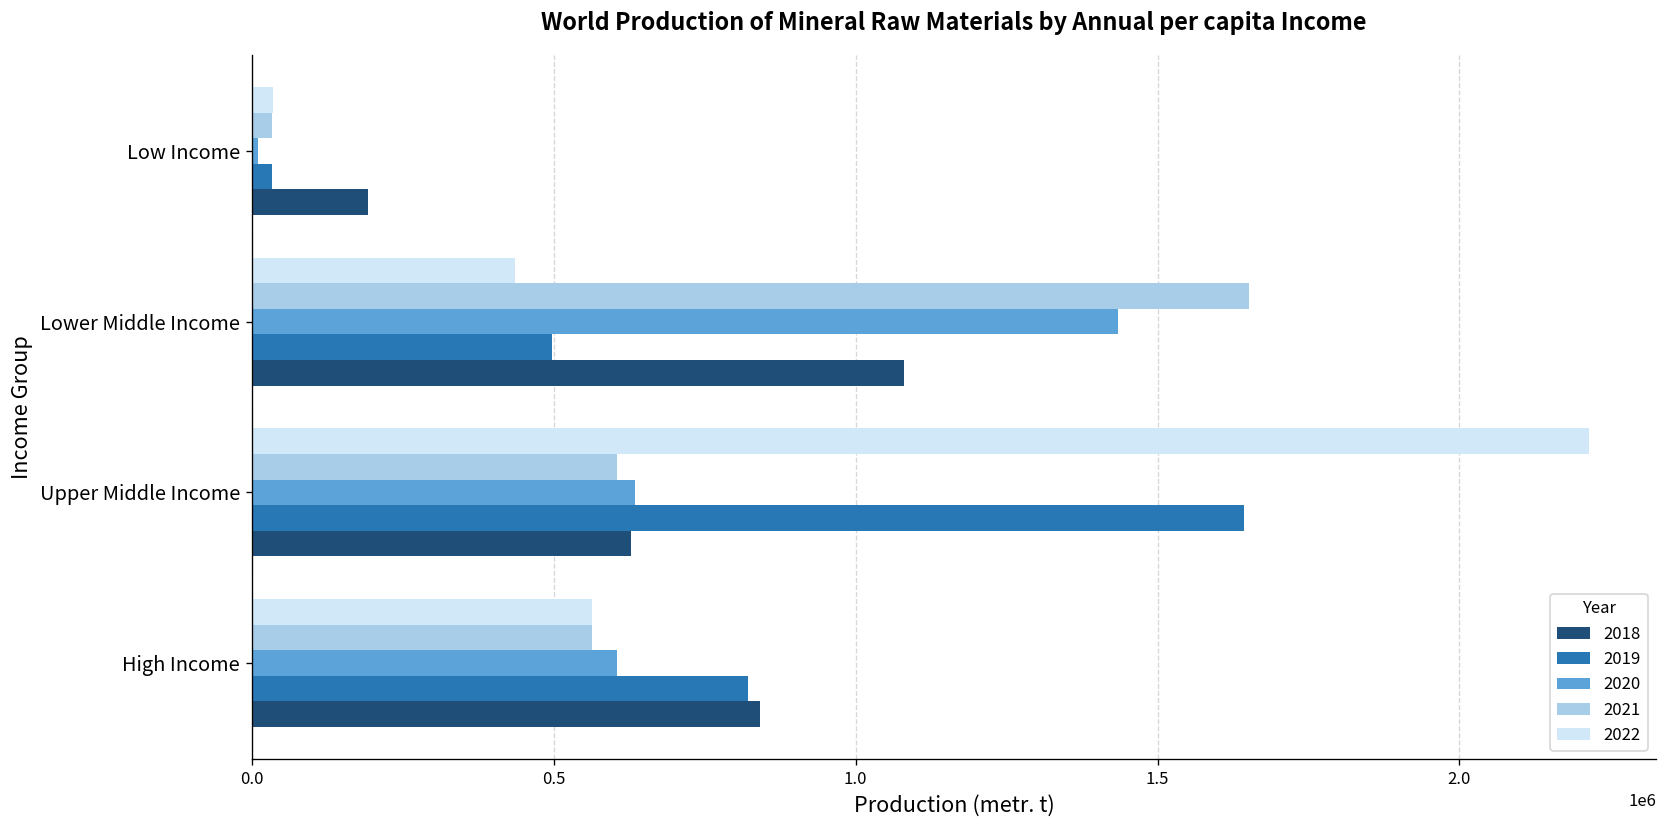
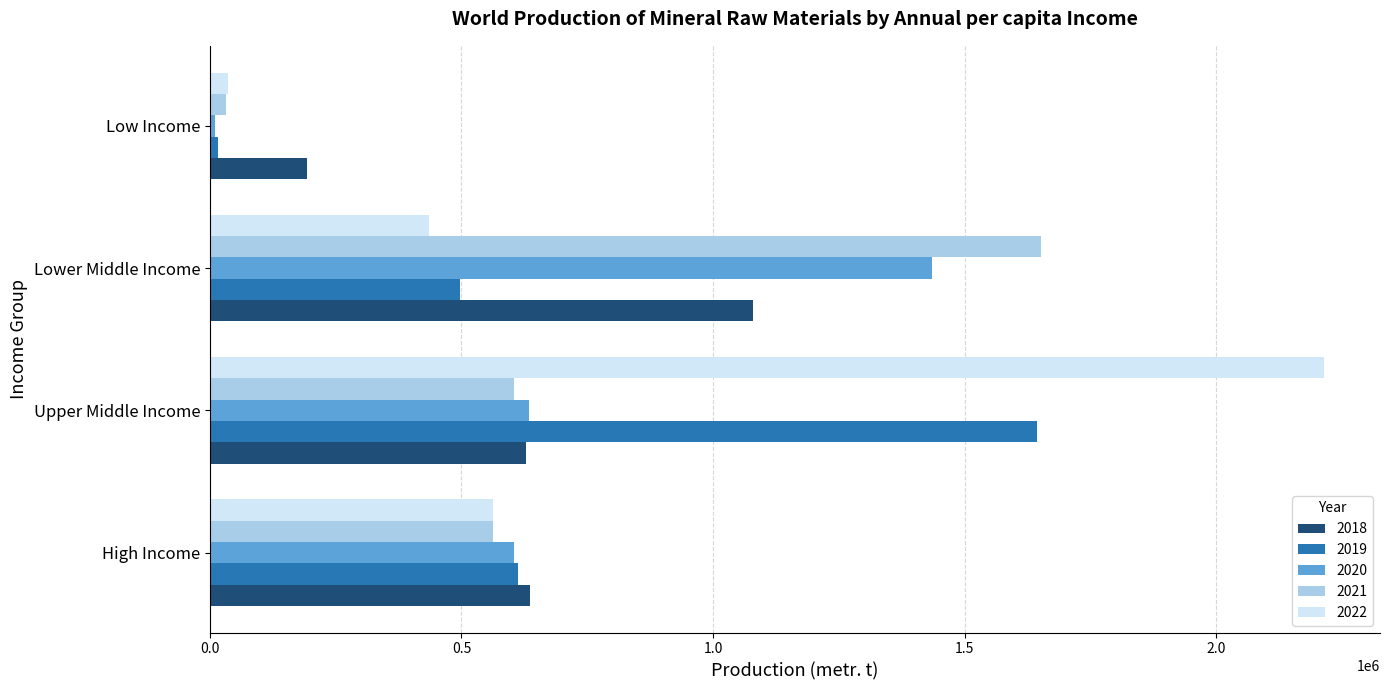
2019, Low Income: 30000 -> 20000
2019, High Income: 820000 -> 610000
2018, High Income: 840000 -> 640000
